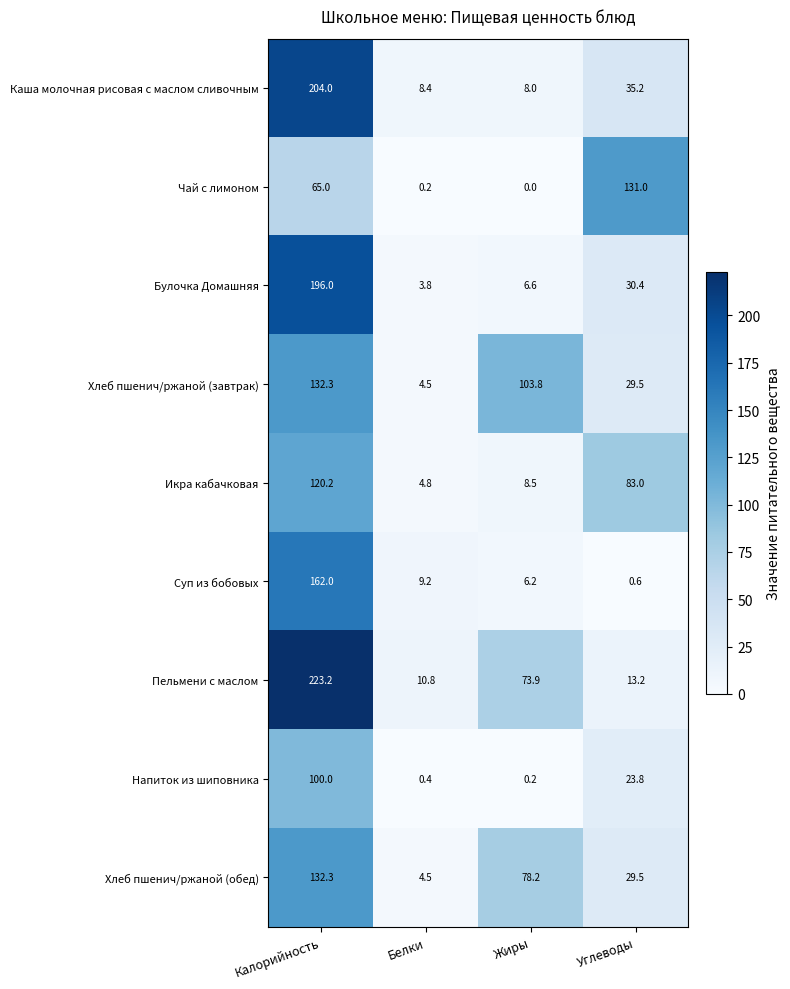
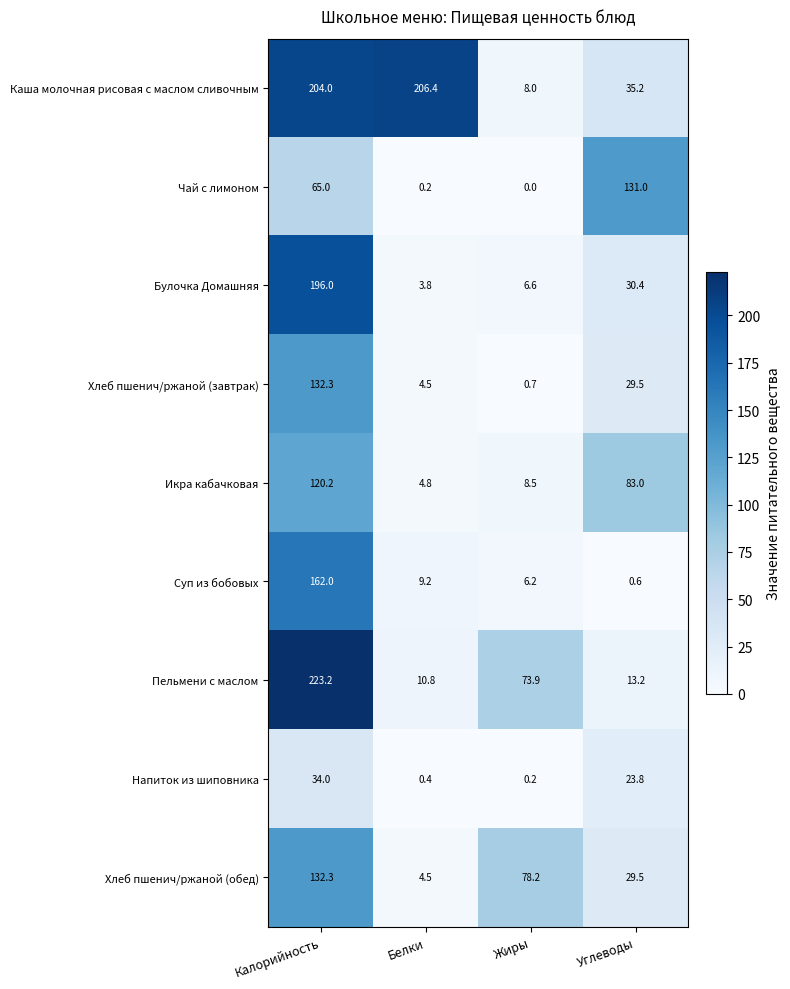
Каша молочная рисовая с маслом сливочным, Белки: 8.4 -> 206.4
Хлеб пшенич/ржаной (завтрак), Жиры: 103.8 -> 0.7
Напиток из шиповника, Калорийность: 100.0 -> 34.0
